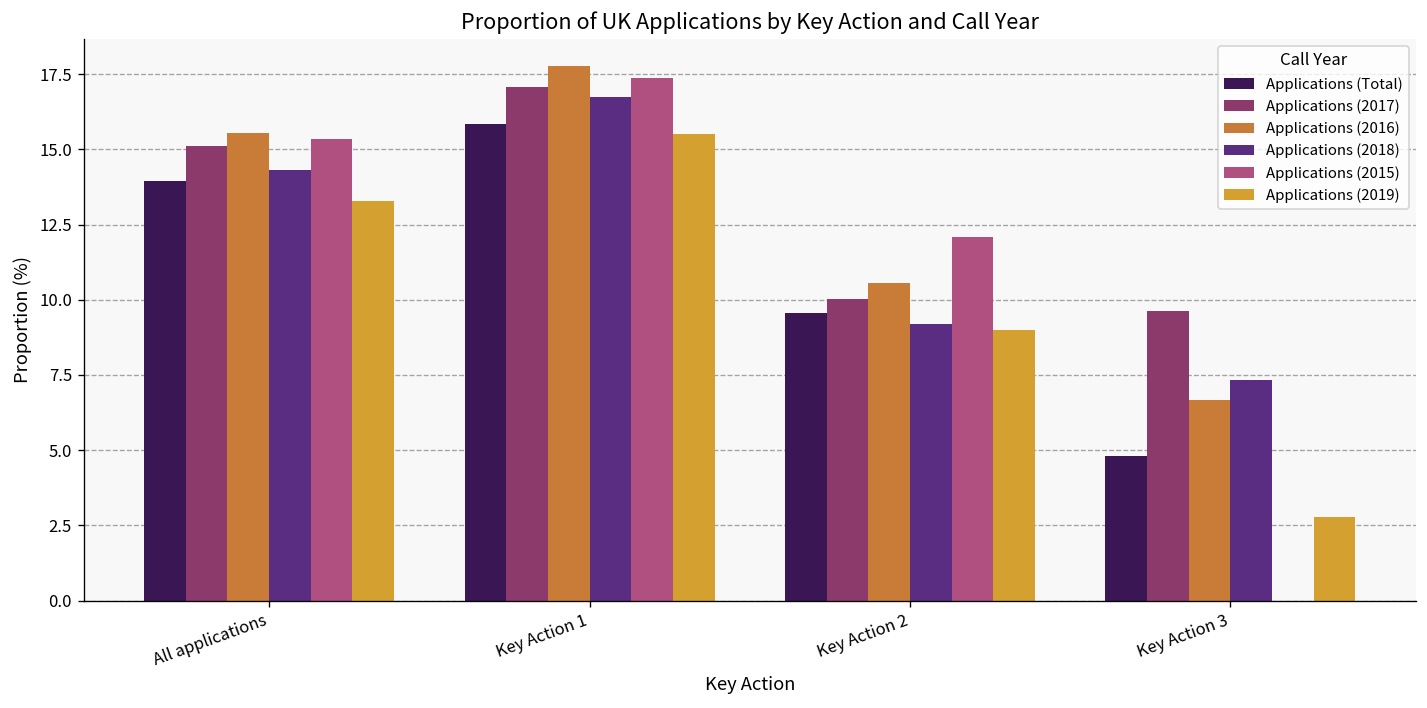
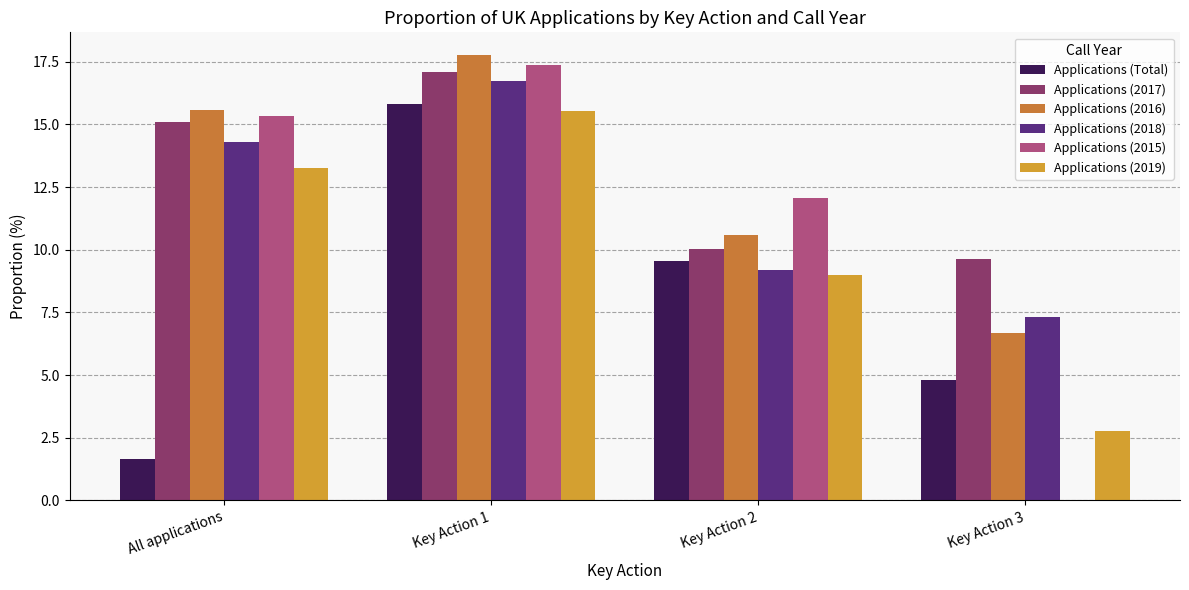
Applications (Total), All applications: 13.9 -> 1.6
